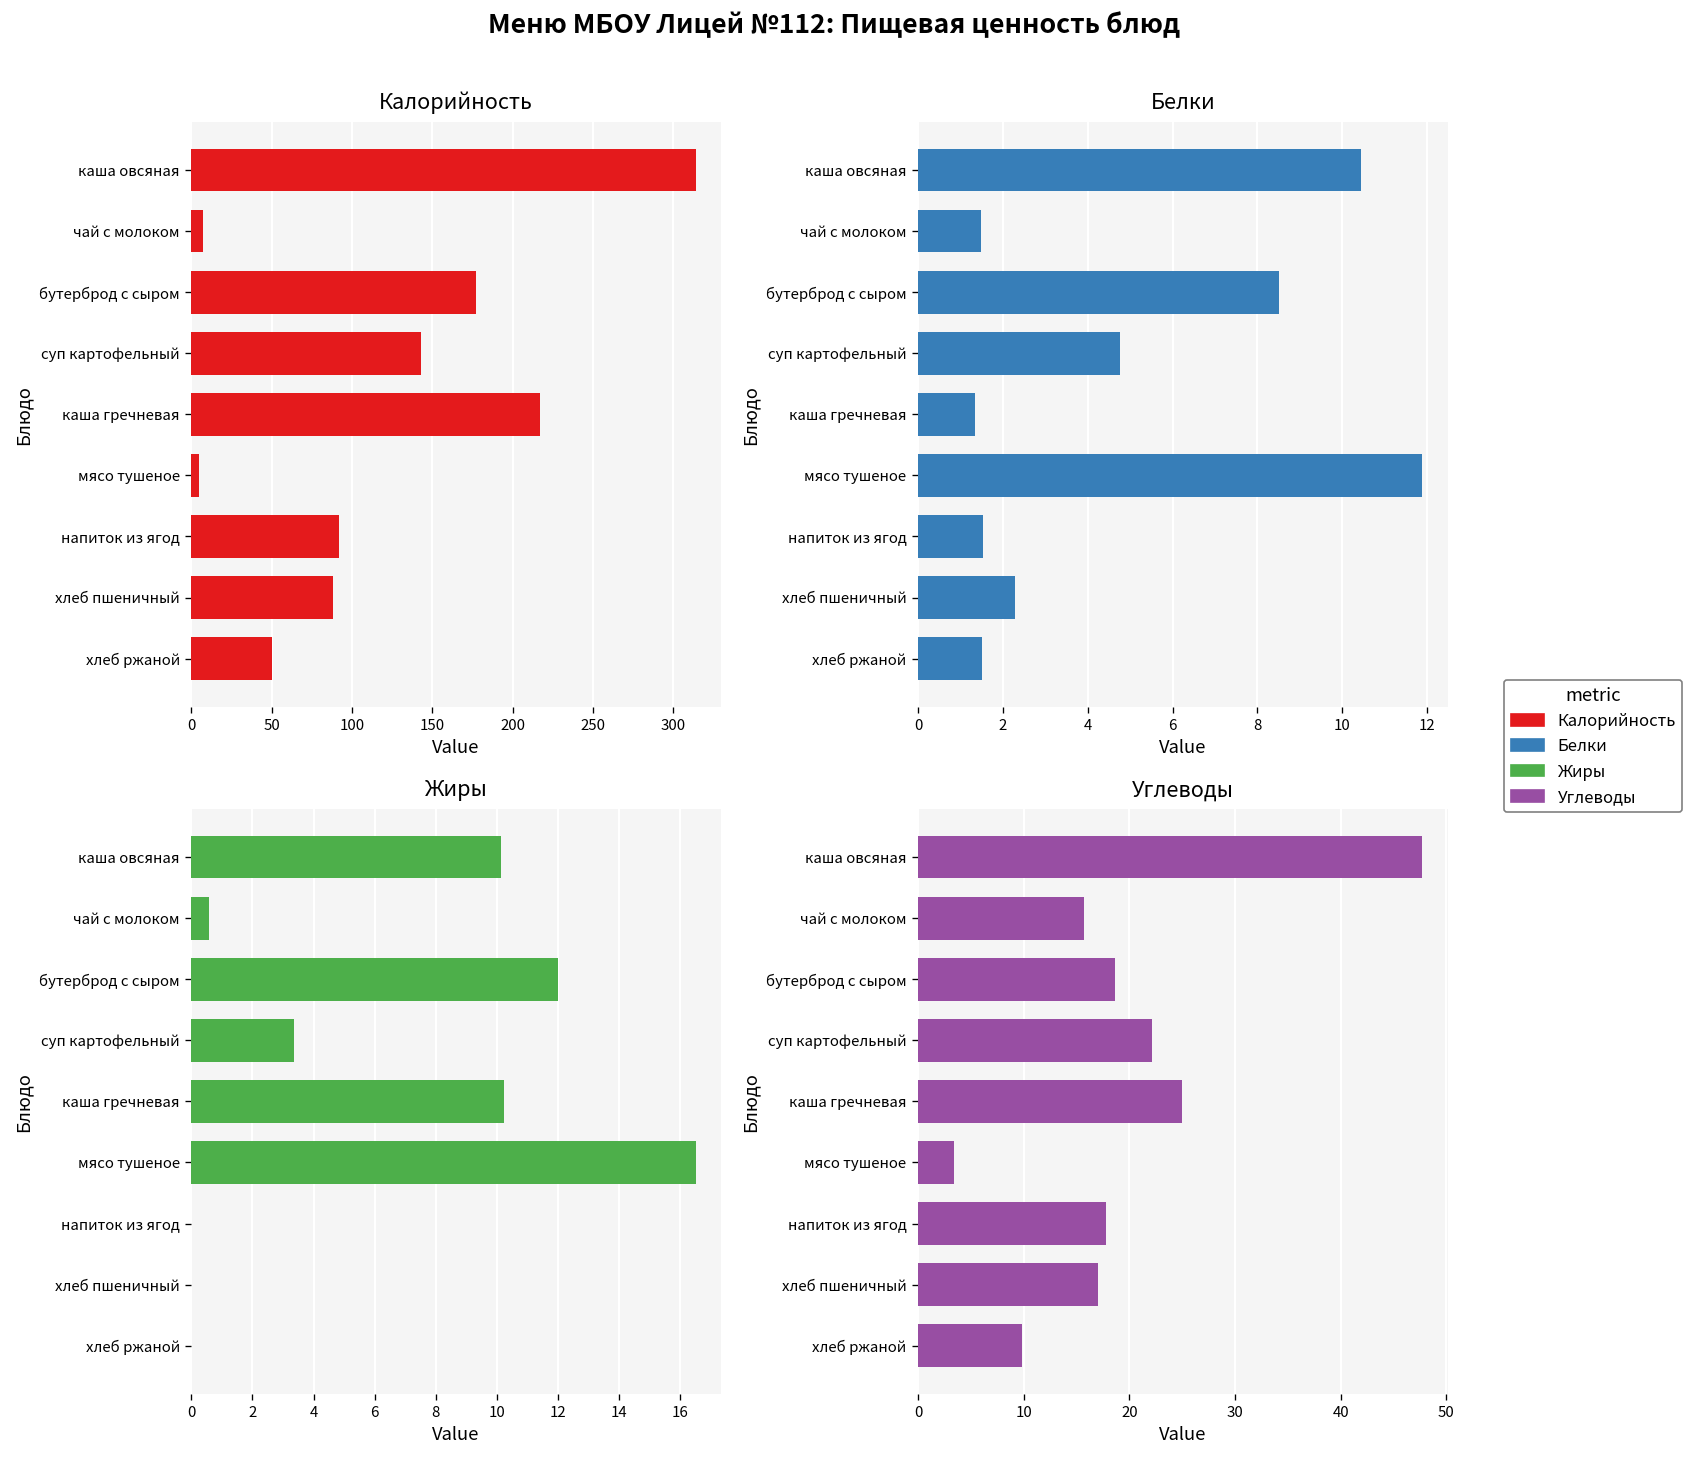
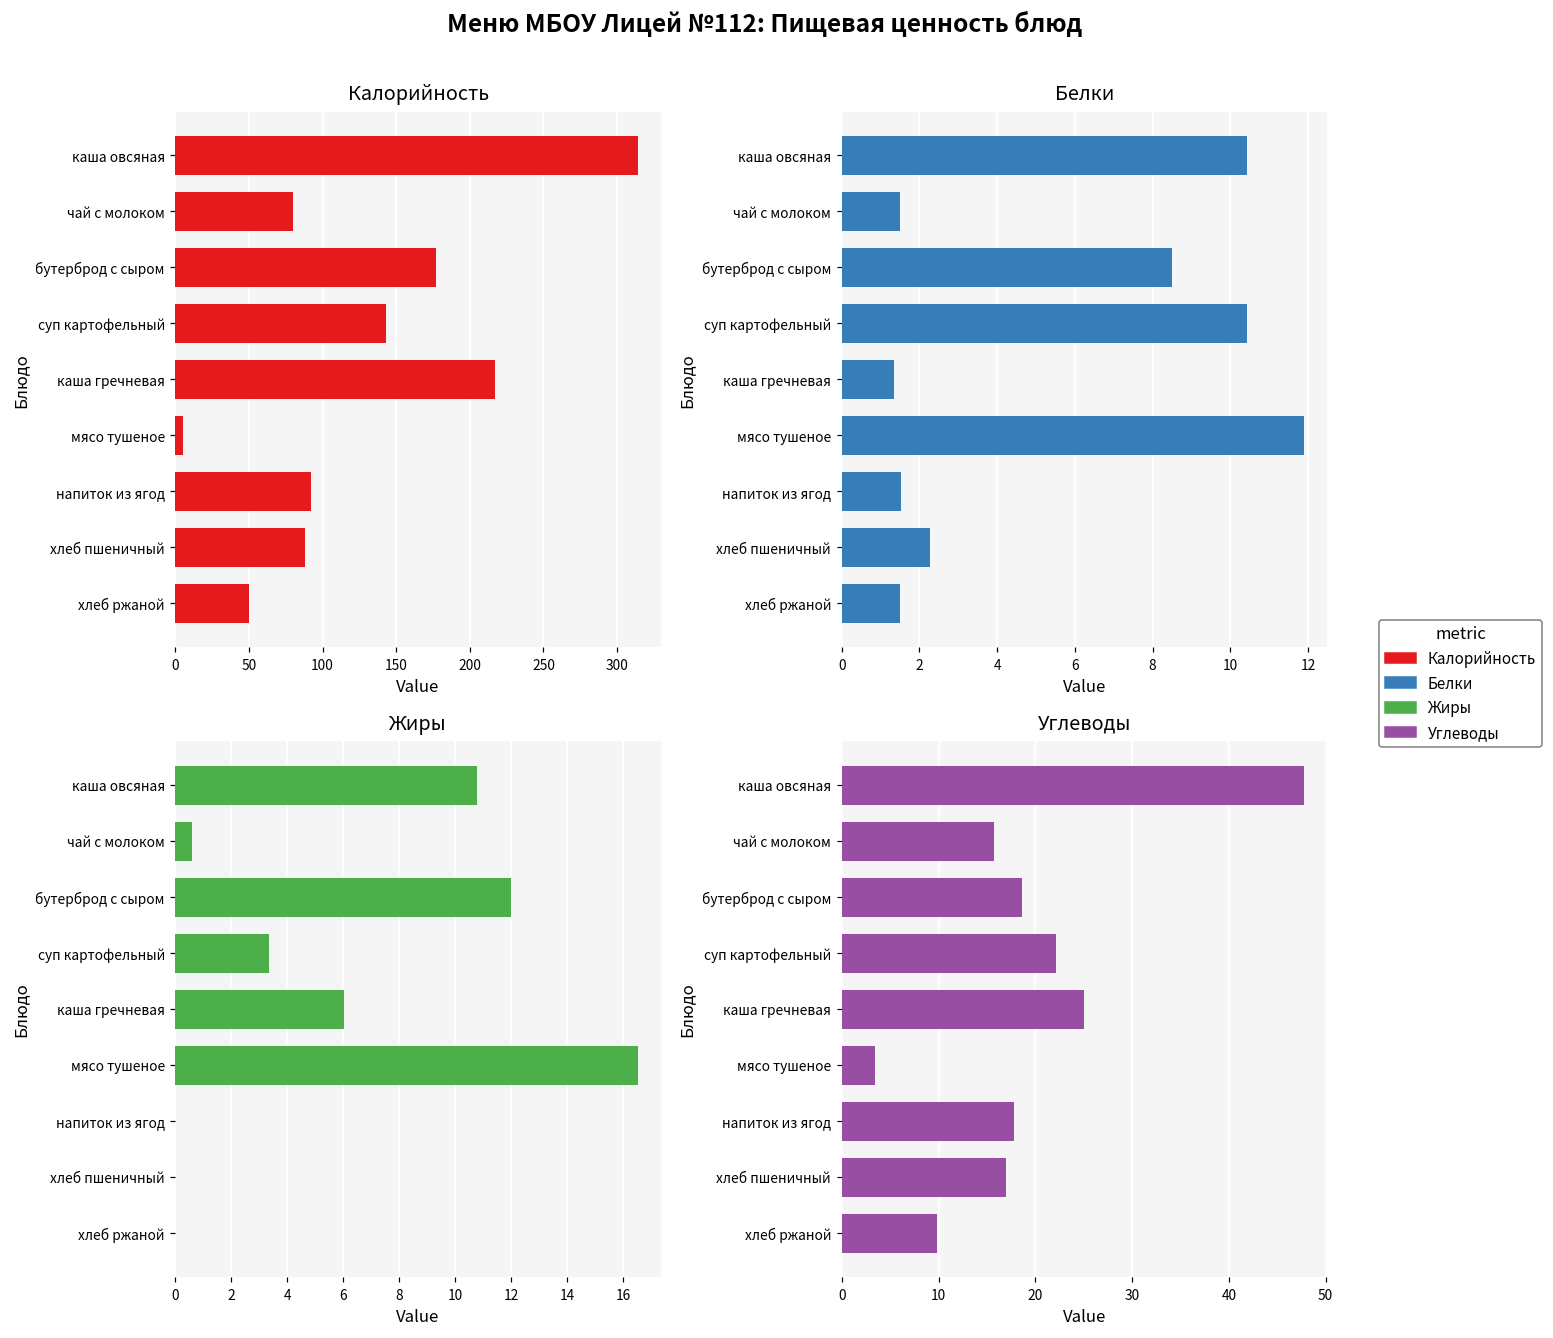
Калорийность, чай с молоком: 7 -> 80
Белки, суп картофельный: 4.8 -> 10.4
Жиры, каша овсяная: 10.1 -> 10.8
Жиры, каша гречневая: 10.2 -> 6.0
